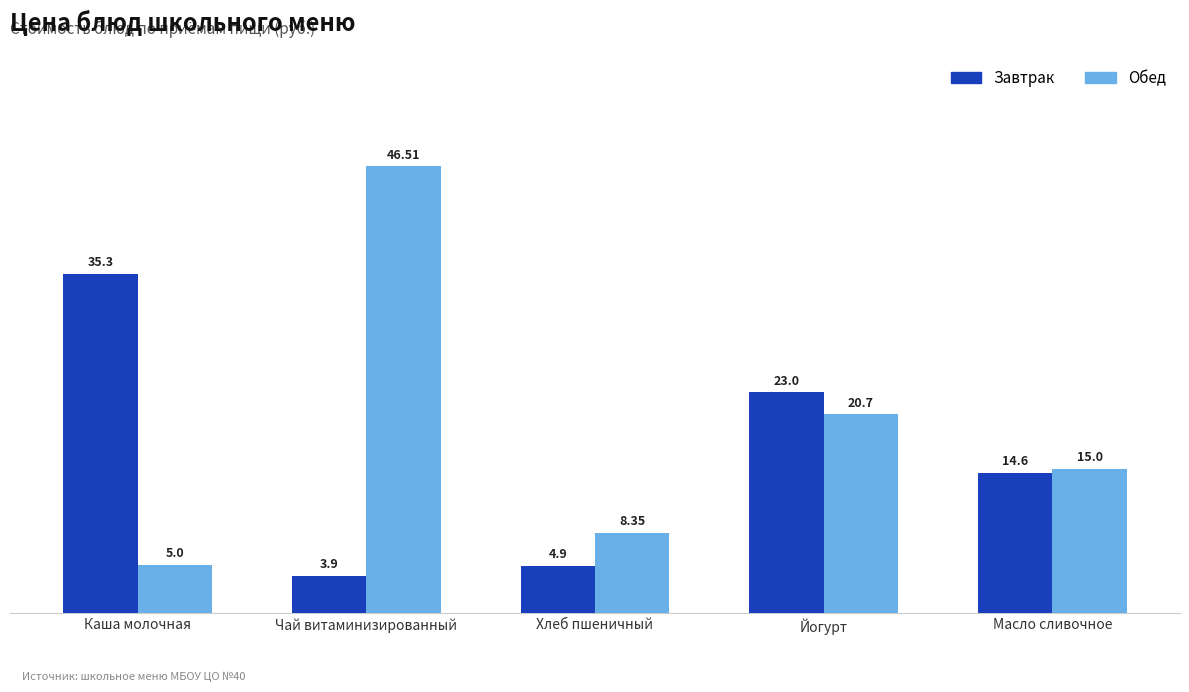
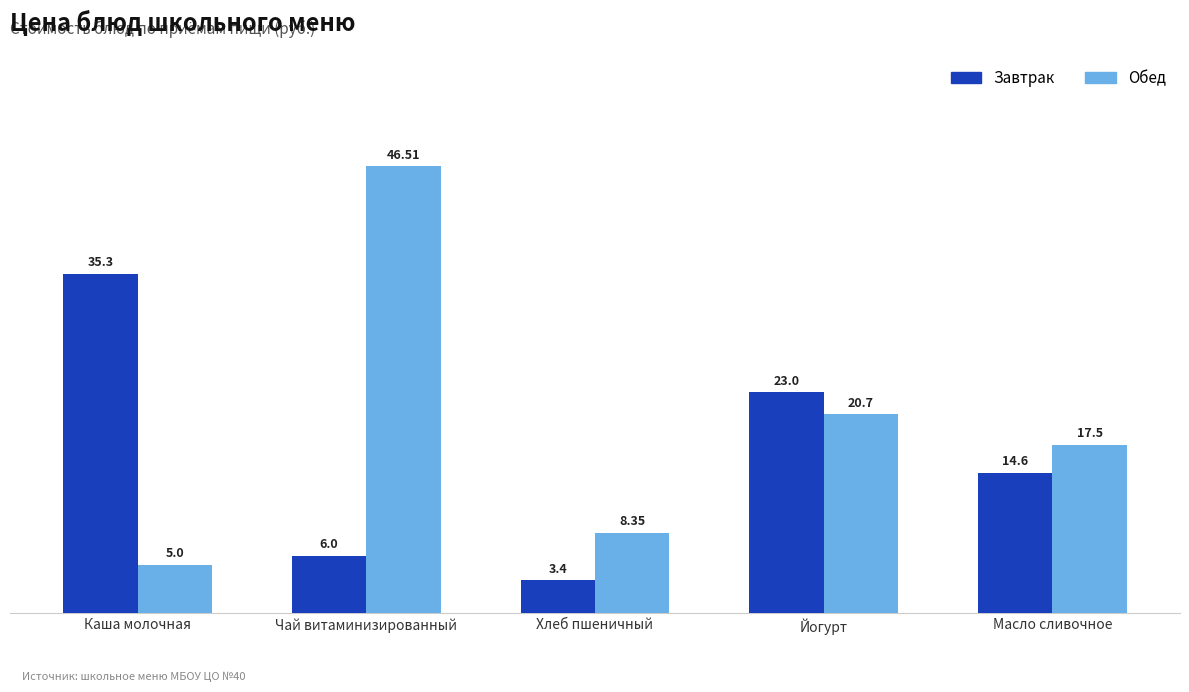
Завтрак, Чай витаминизированный: 3.9 -> 6.0
Завтрак, Хлеб пшеничный: 4.9 -> 3.4
Обед, Масло сливочное: 15.0 -> 17.5
